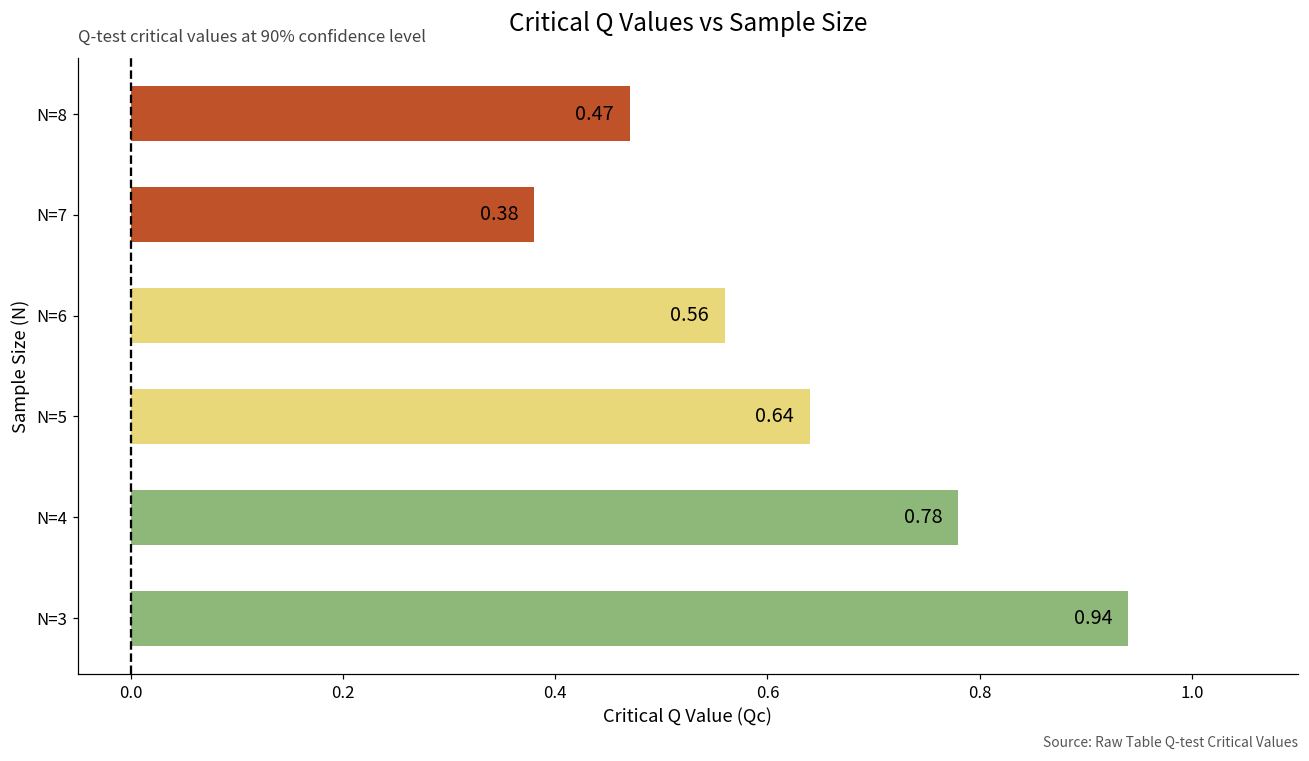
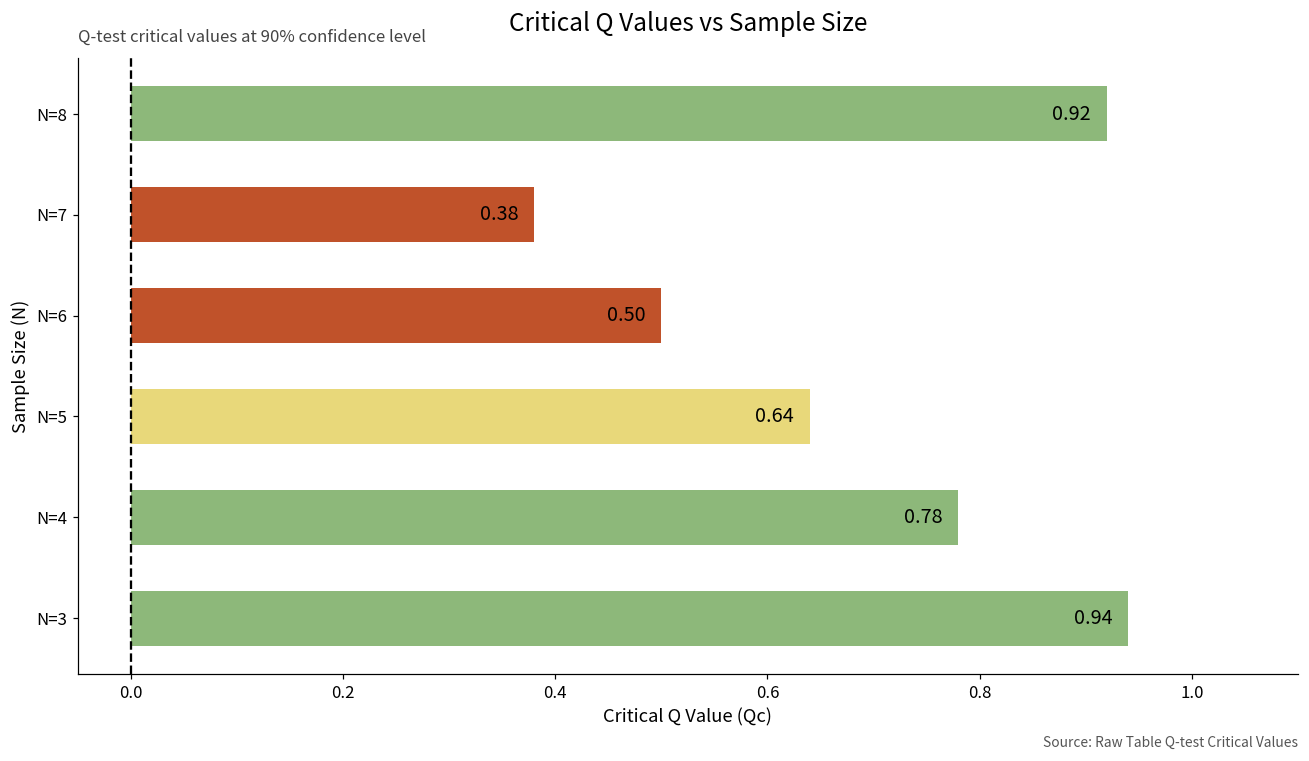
N=8: 0.47 -> 0.92
N=6: 0.56 -> 0.50
